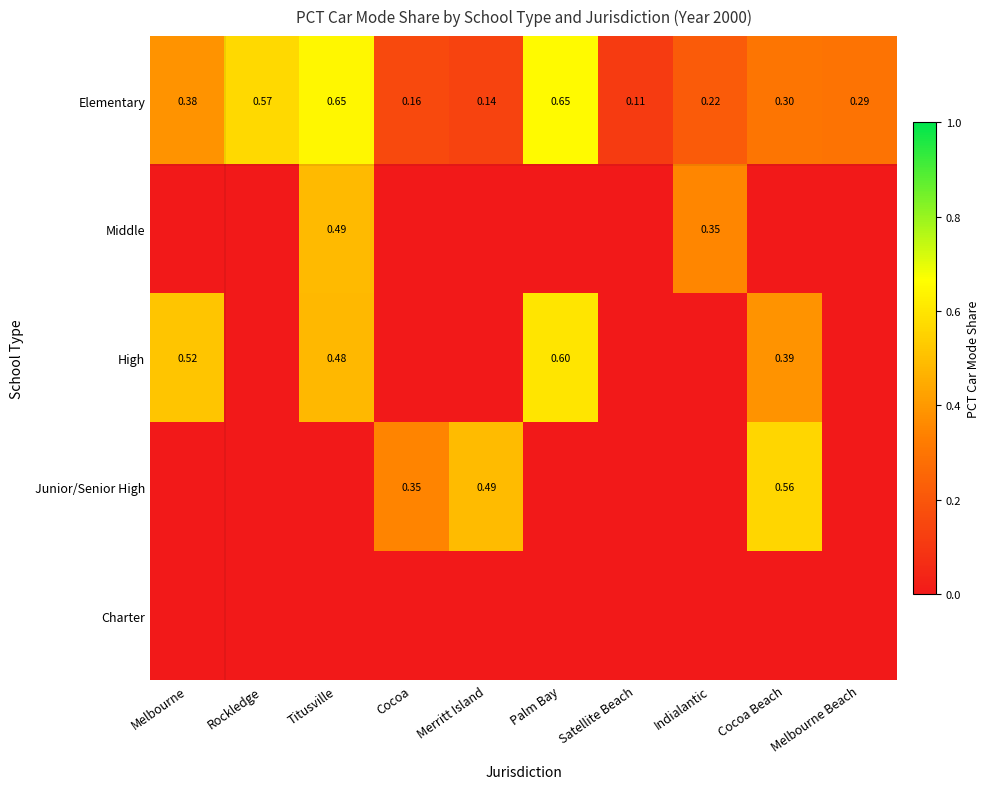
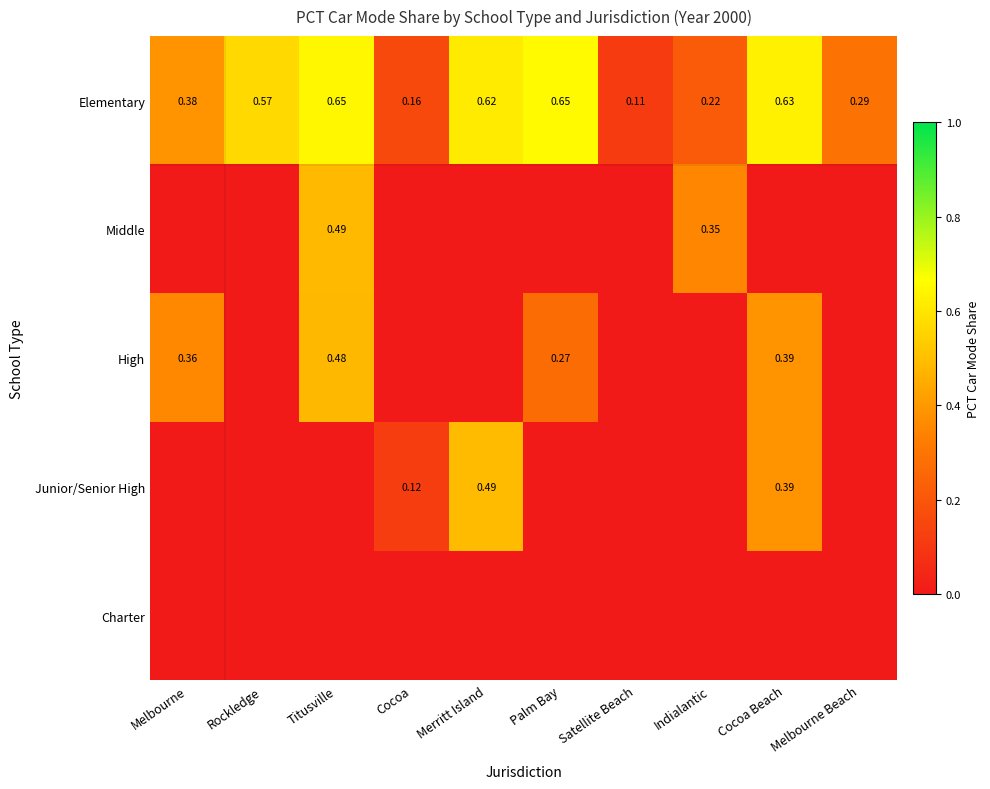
Elementary, Merritt Island: 0.14 -> 0.62
Elementary, Cocoa Beach: 0.30 -> 0.63
High, Melbourne: 0.52 -> 0.36
High, Palm Bay: 0.60 -> 0.27
Junior/Senior High, Cocoa: 0.35 -> 0.12
Junior/Senior High, Cocoa Beach: 0.56 -> 0.39
